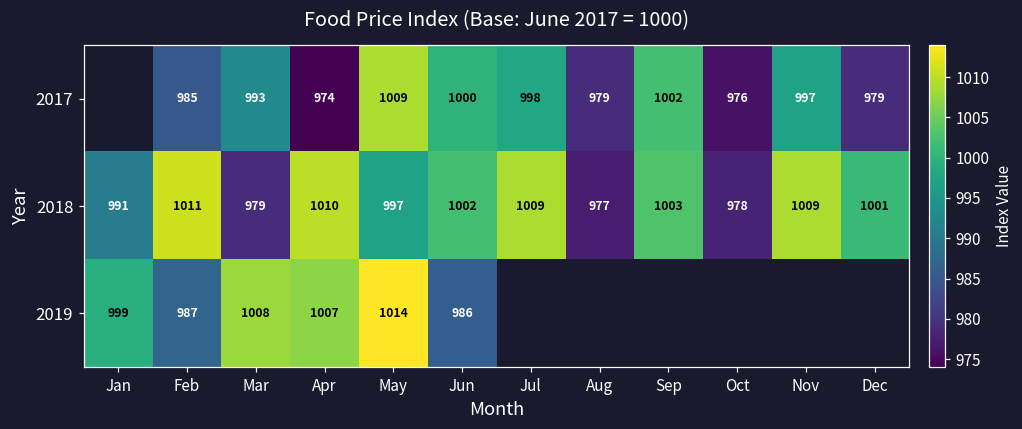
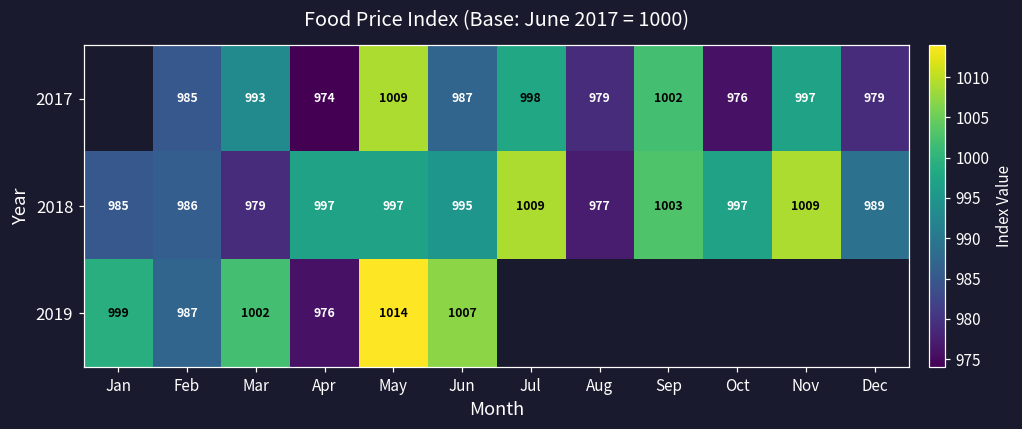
2017, Jun: 1000 -> 987
2018, Jan: 991 -> 985
2018, Feb: 1011 -> 986
2018, Apr: 1010 -> 997
2018, Jun: 1002 -> 995
2018, Oct: 978 -> 997
2018, Dec: 1001 -> 989
2019, Mar: 1008 -> 1002
2019, Apr: 1007 -> 976
2019, Jun: 986 -> 1007
